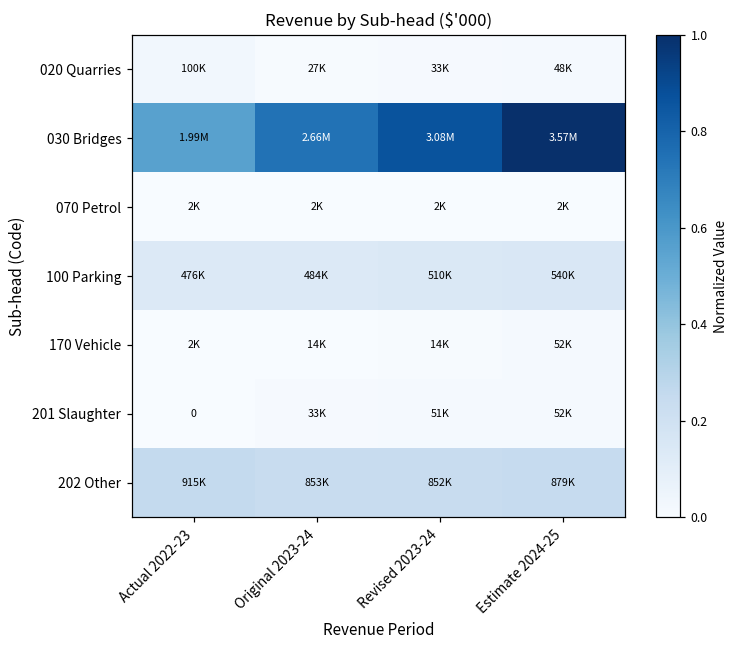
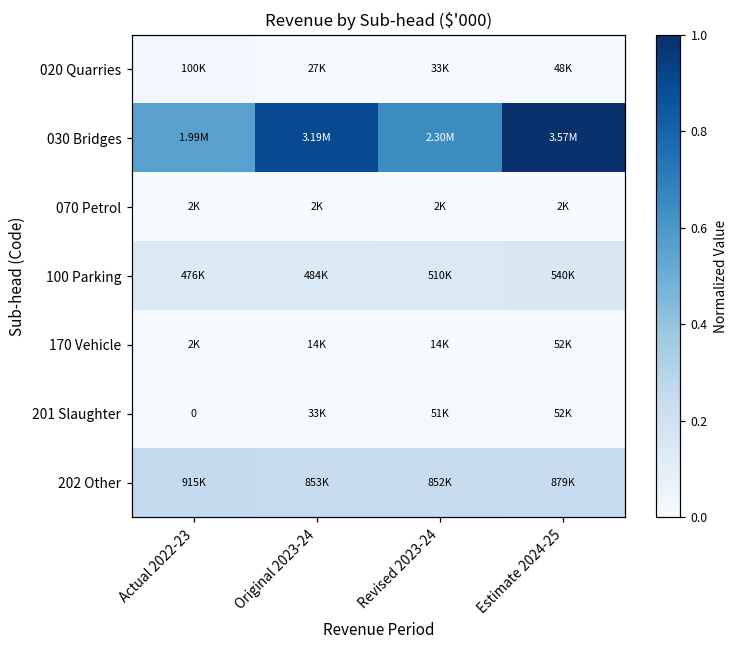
030 Bridges, Original 2023-24: 2.66M -> 3.19M
030 Bridges, Revised 2023-24: 3.08M -> 2.30M
